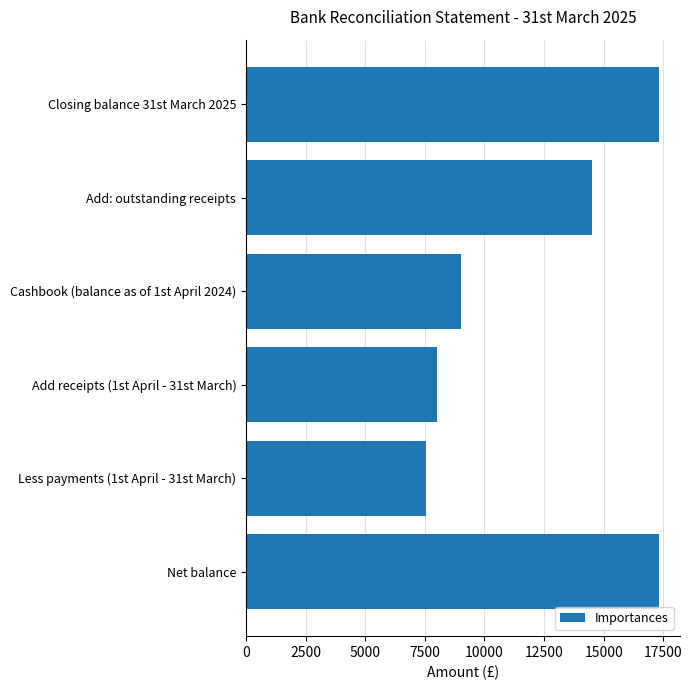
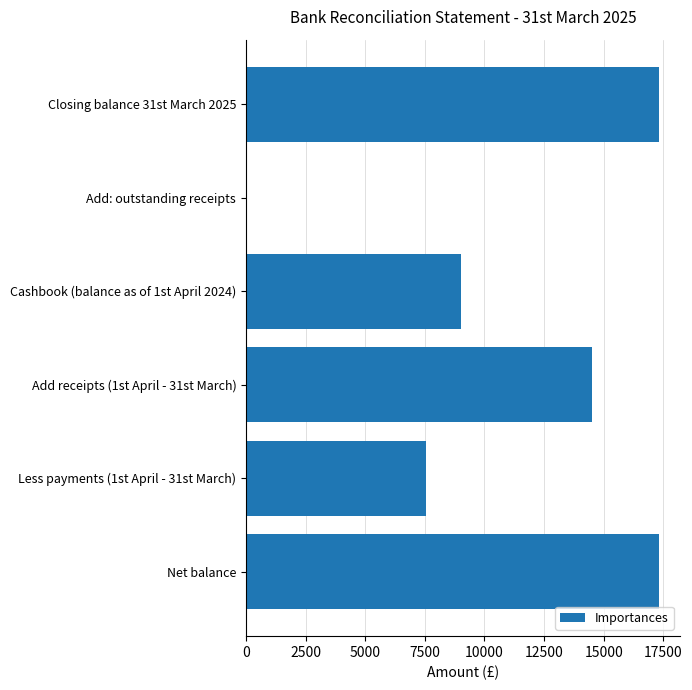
Add: outstanding receipts: 14500 -> 0
Add receipts (1st April - 31st March): 8000 -> 14500
